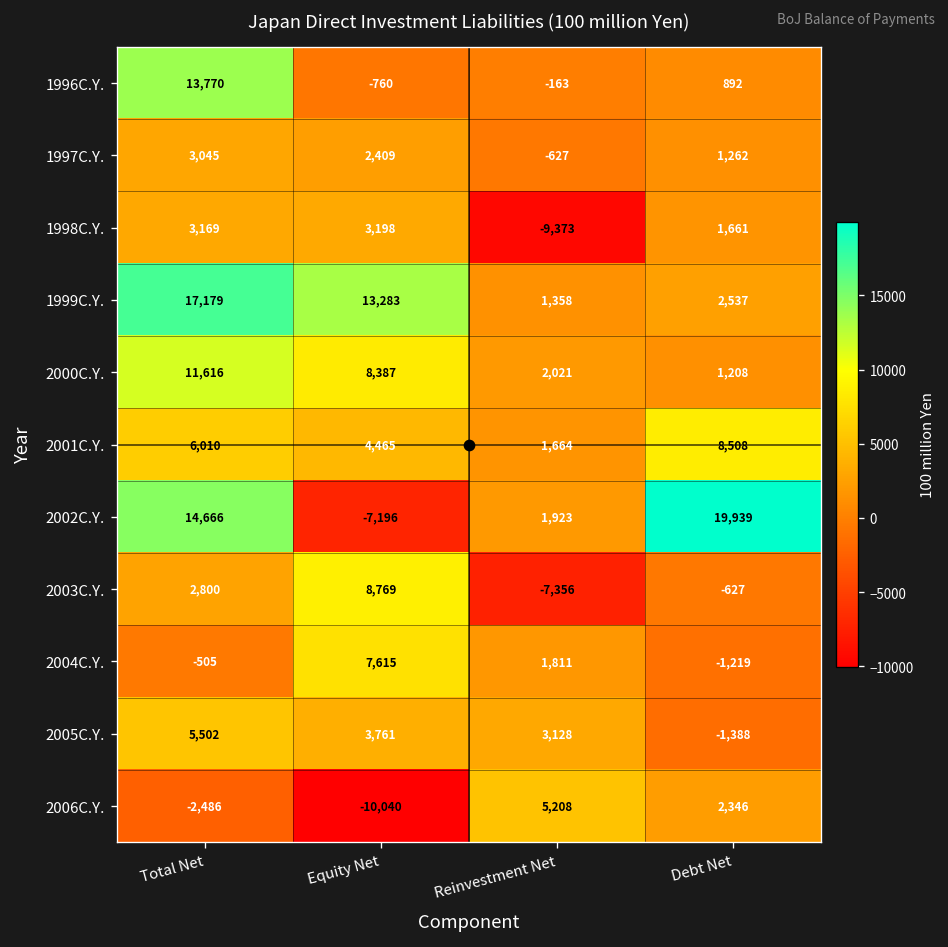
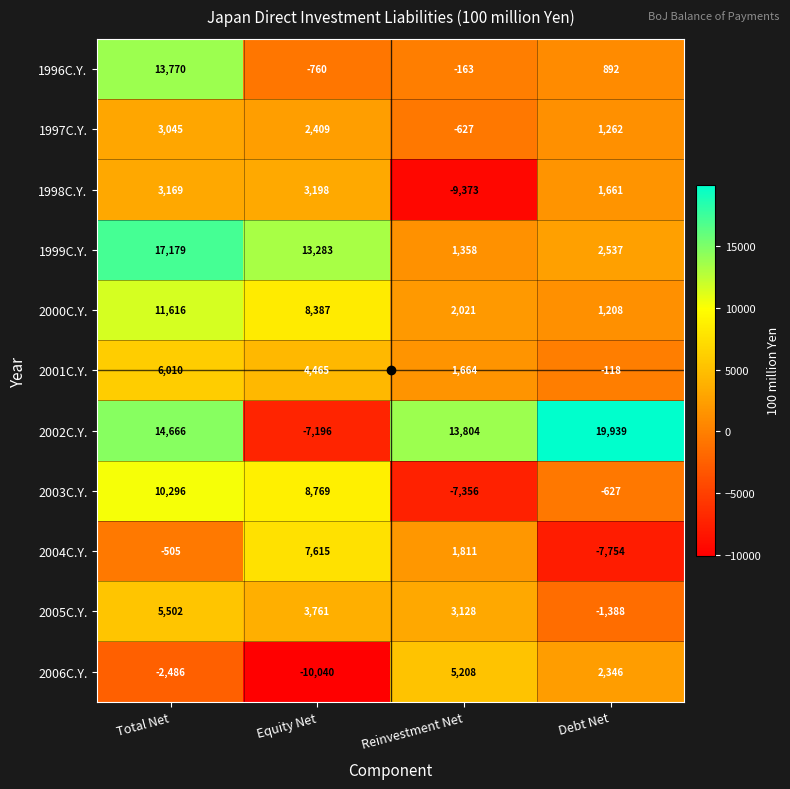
2001C.Y., Debt Net: 8,508 -> -118
2002C.Y., Reinvestment Net: 1,923 -> 13,804
2003C.Y., Total Net: 2,800 -> 10,296
2004C.Y., Debt Net: -1,219 -> -7,754
